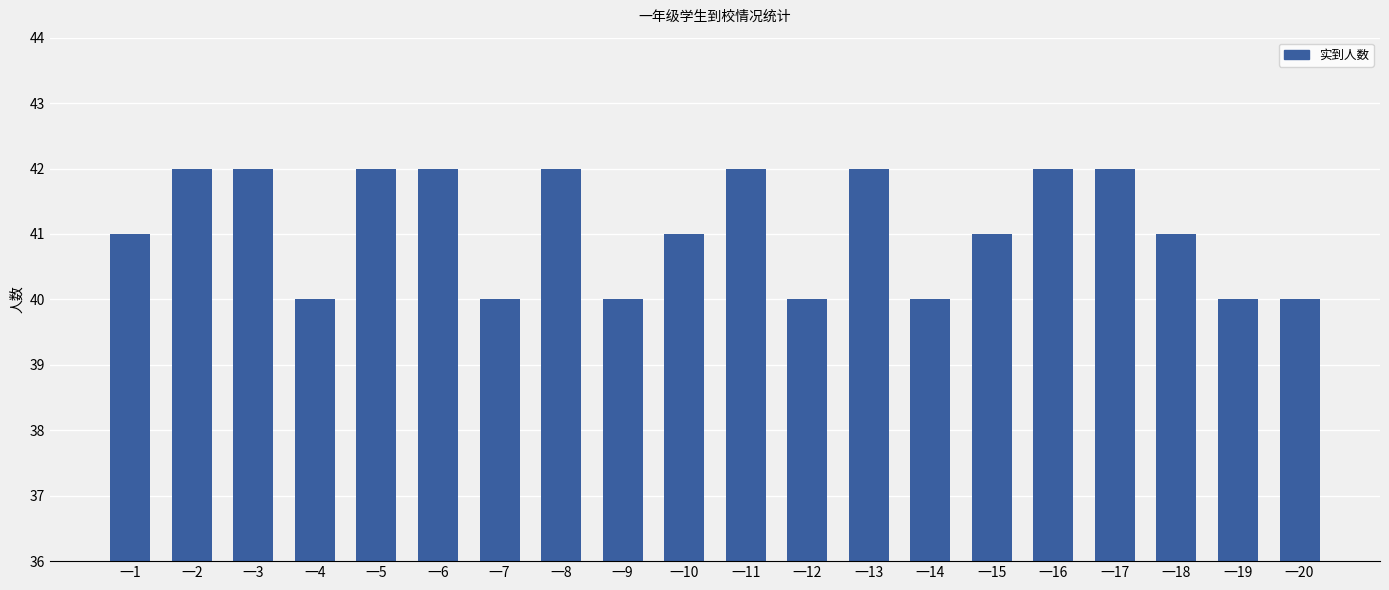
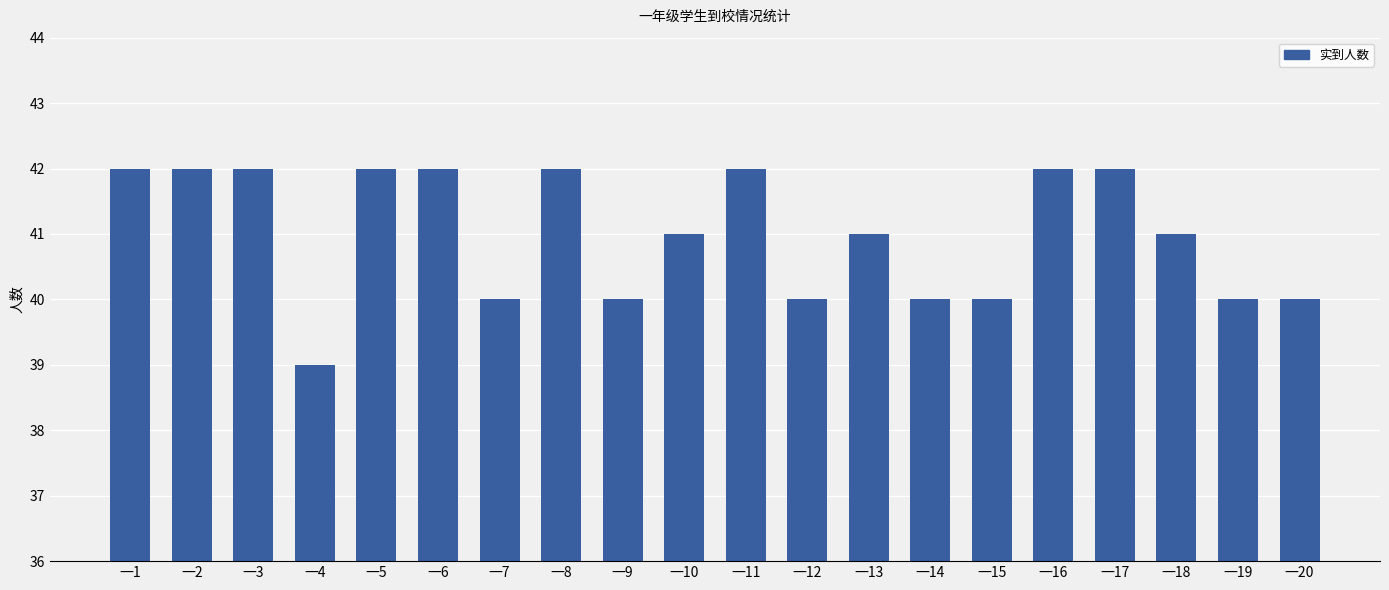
一1: 41 -> 42
一4: 40 -> 39
一13: 42 -> 41
一15: 41 -> 40
